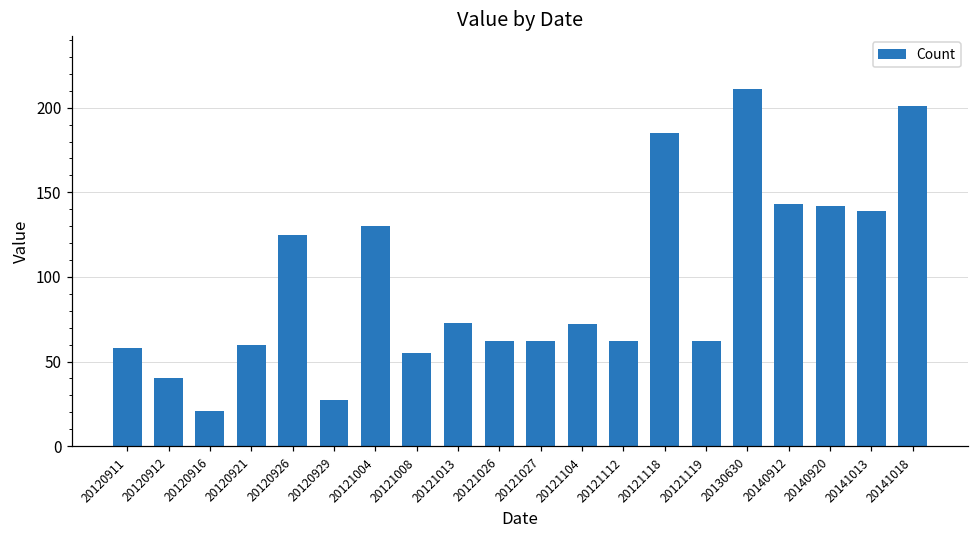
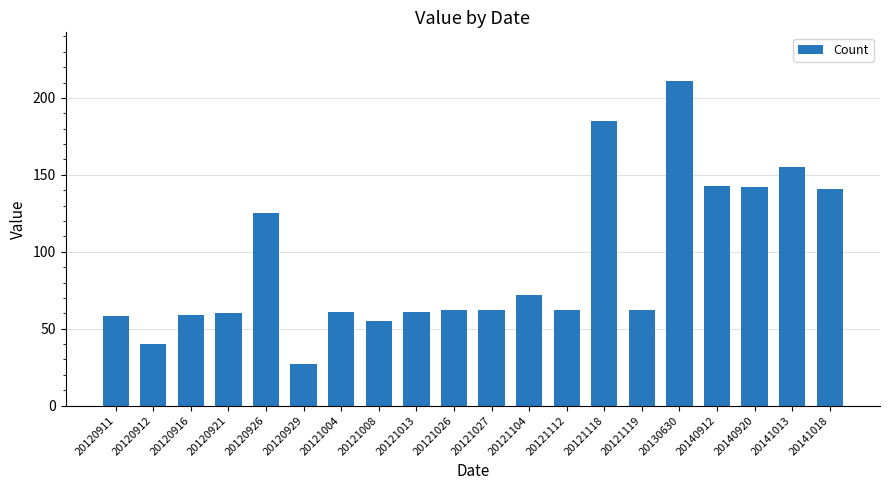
20120916: 21 -> 59
20121004: 130 -> 61
20121013: 73 -> 61
20141013: 139 -> 155
20141018: 201 -> 141
